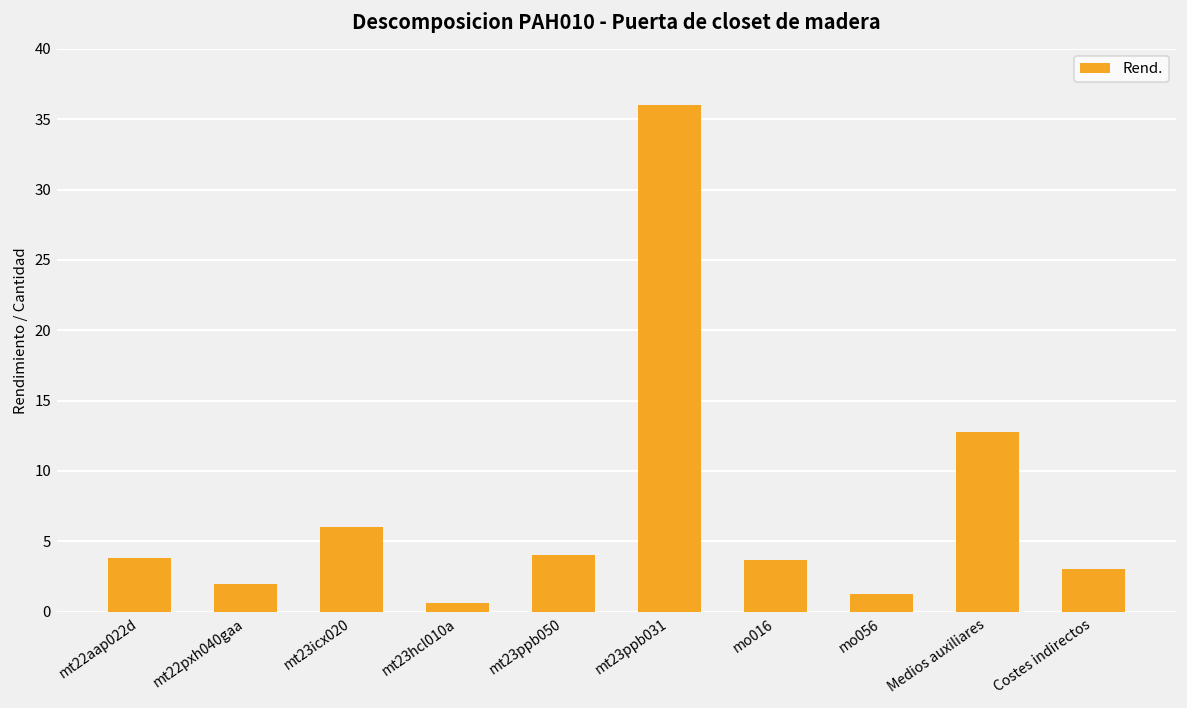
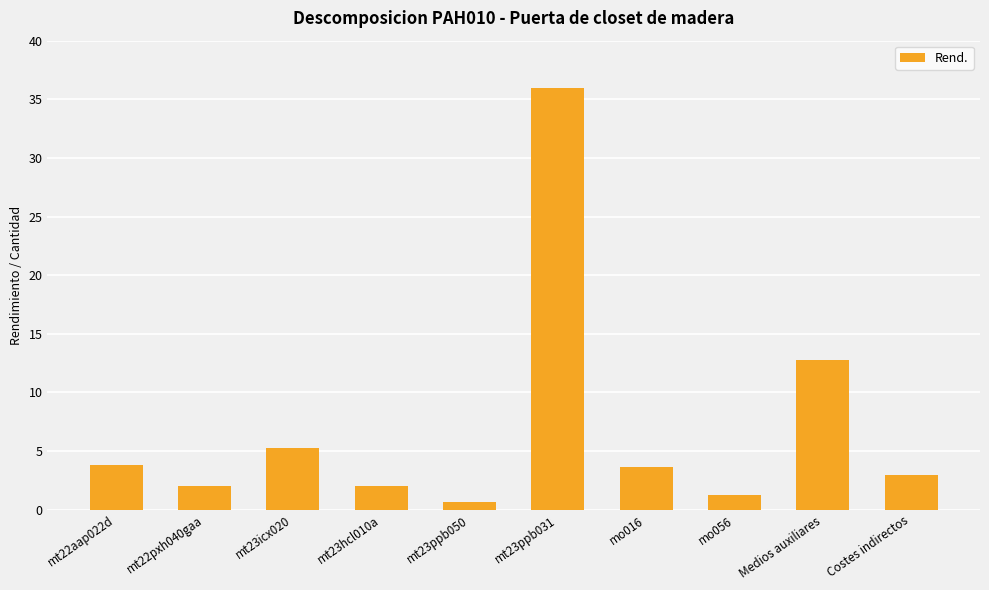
mt23icx020: 6.0 -> 5.3
mt23hcl010a: 0.6 -> 2.0
mt23ppb050: 4.0 -> 0.7
